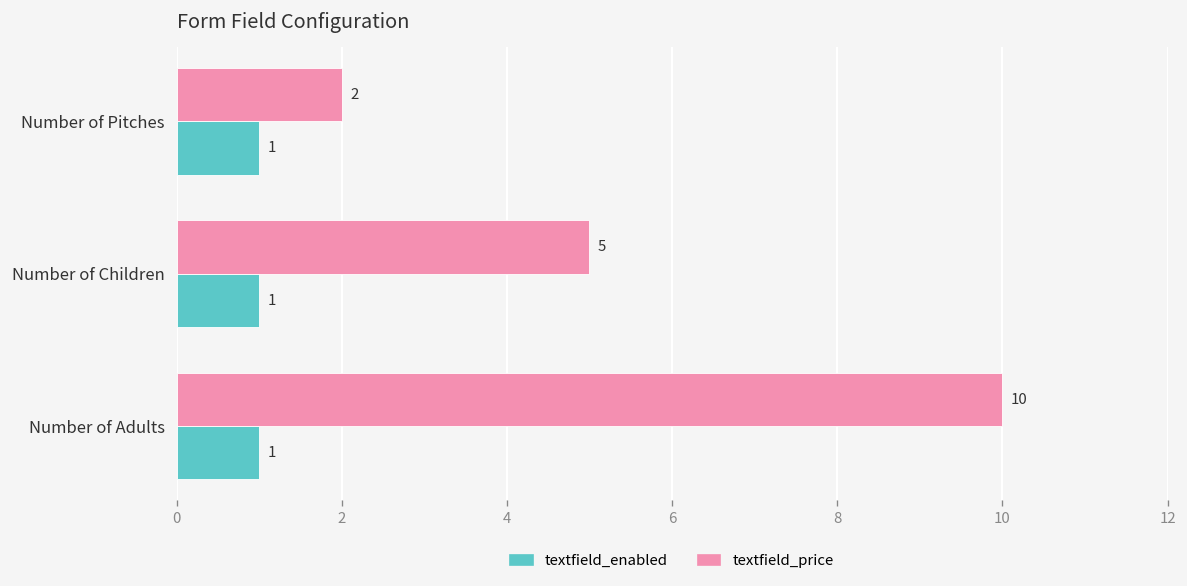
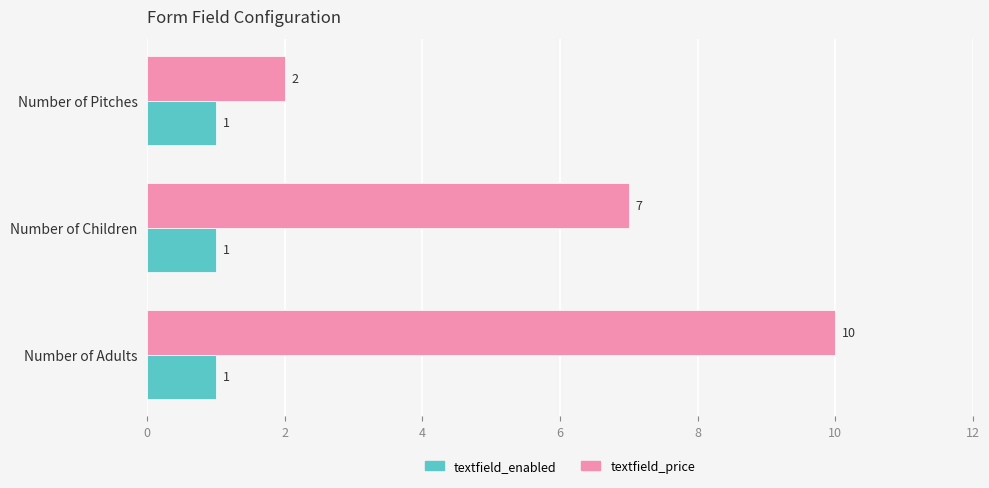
textfield_price, Number of Children: 5 -> 7
